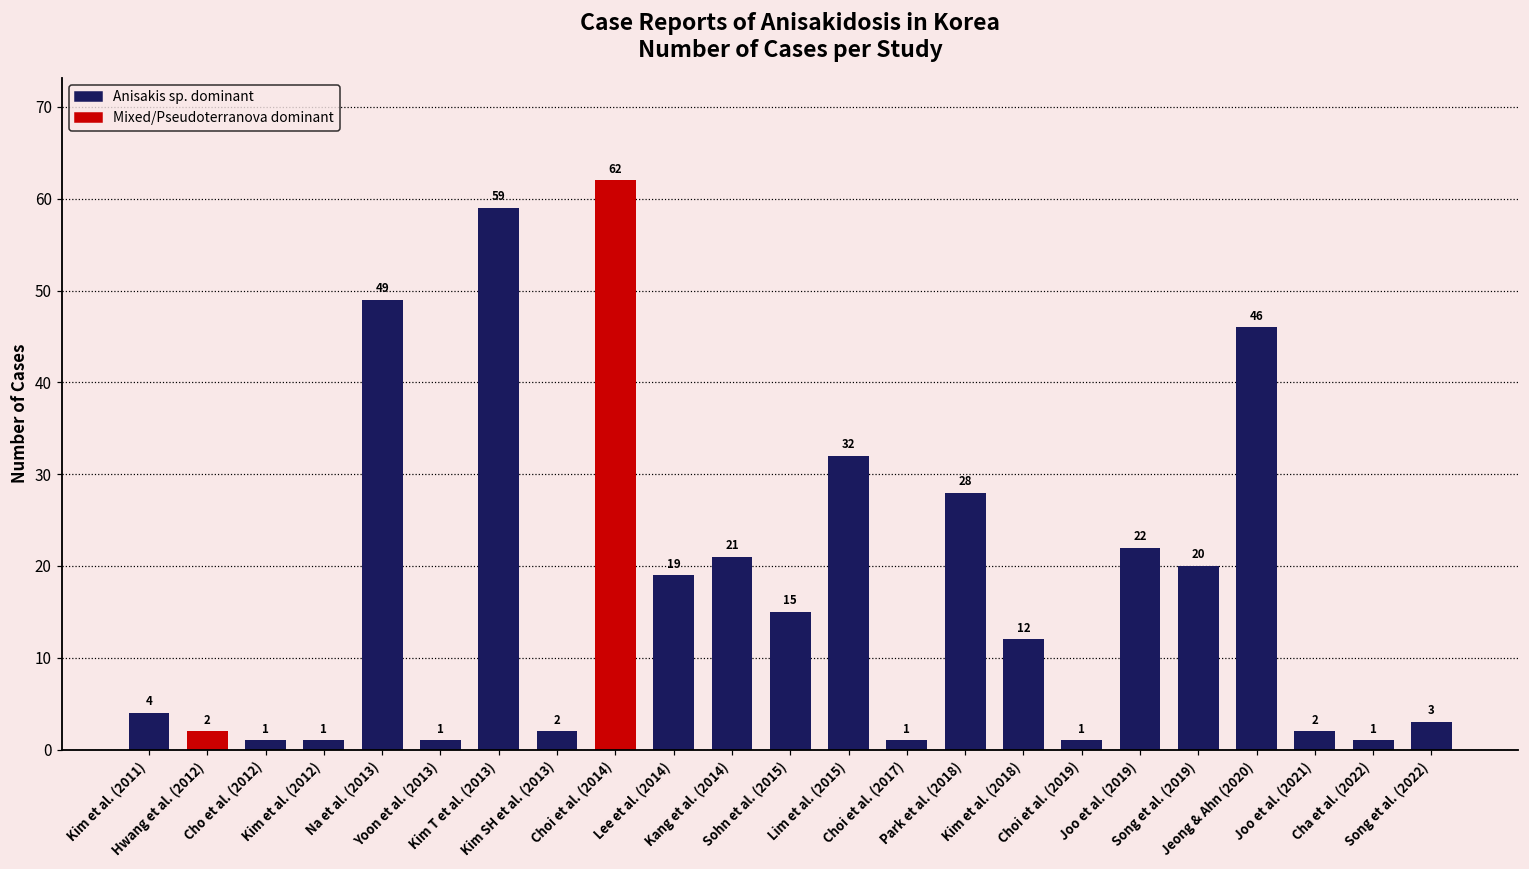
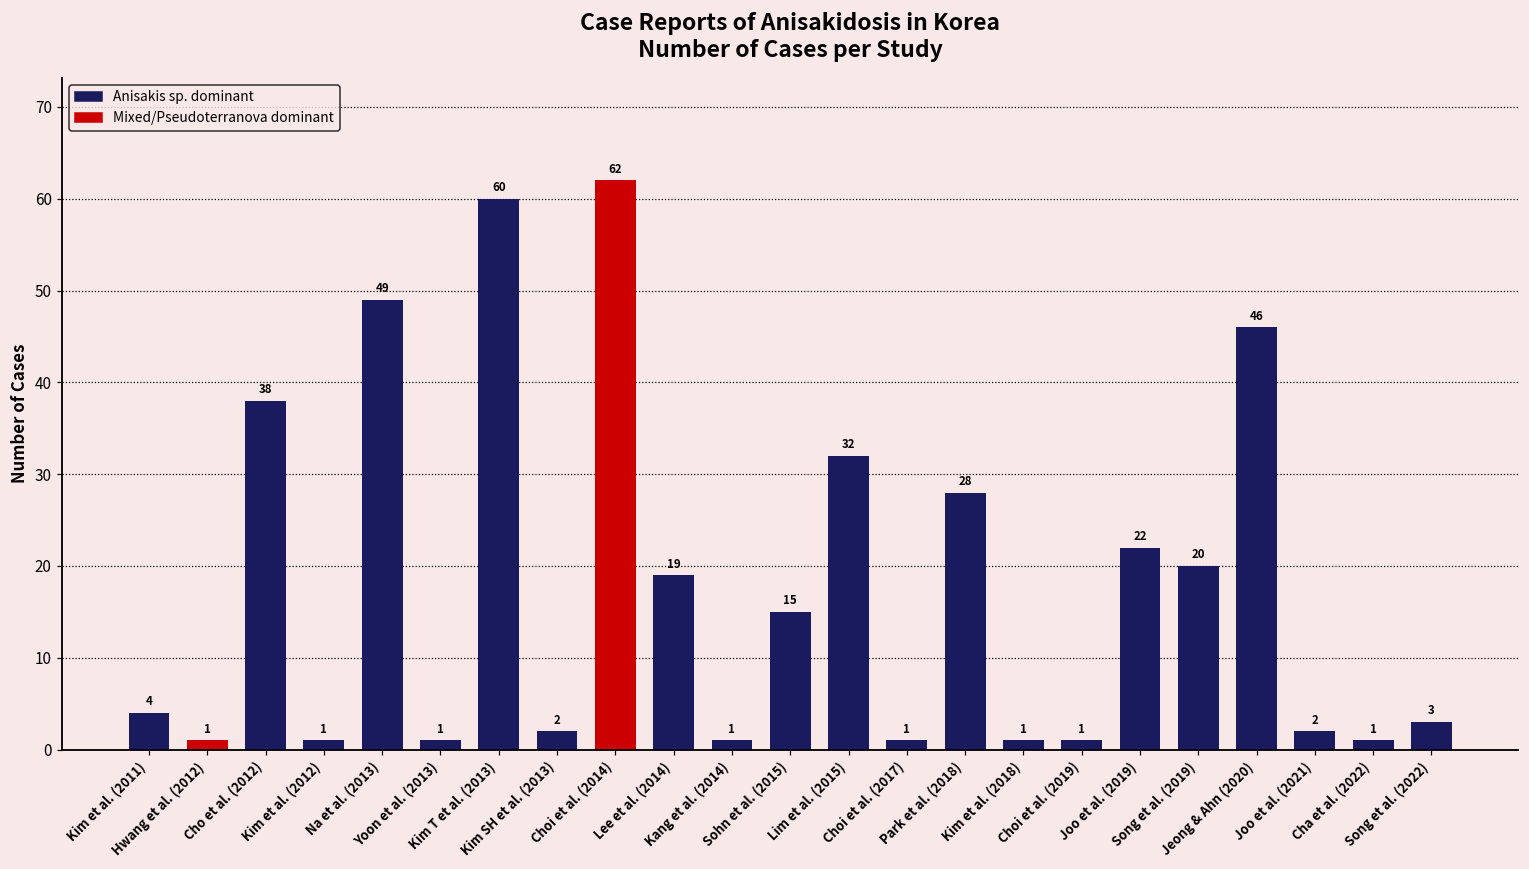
Hwang et al. (2012): 2 -> 1
Cho et al. (2012): 1 -> 38
Kim T et al. (2013): 59 -> 60
Kang et al. (2014): 21 -> 1
Kim et al. (2018): 12 -> 1
